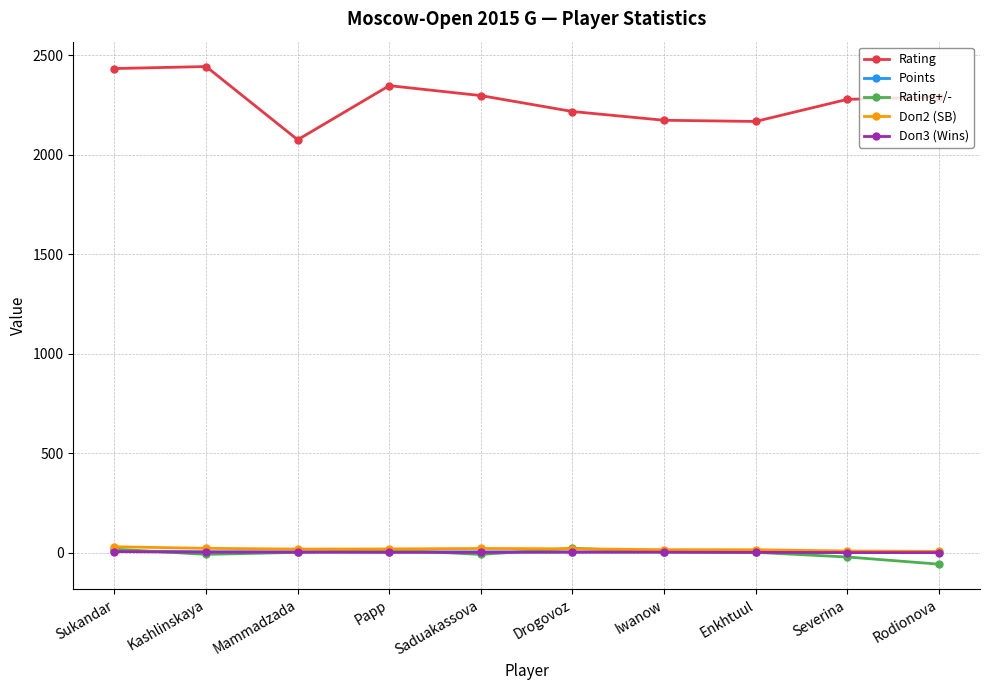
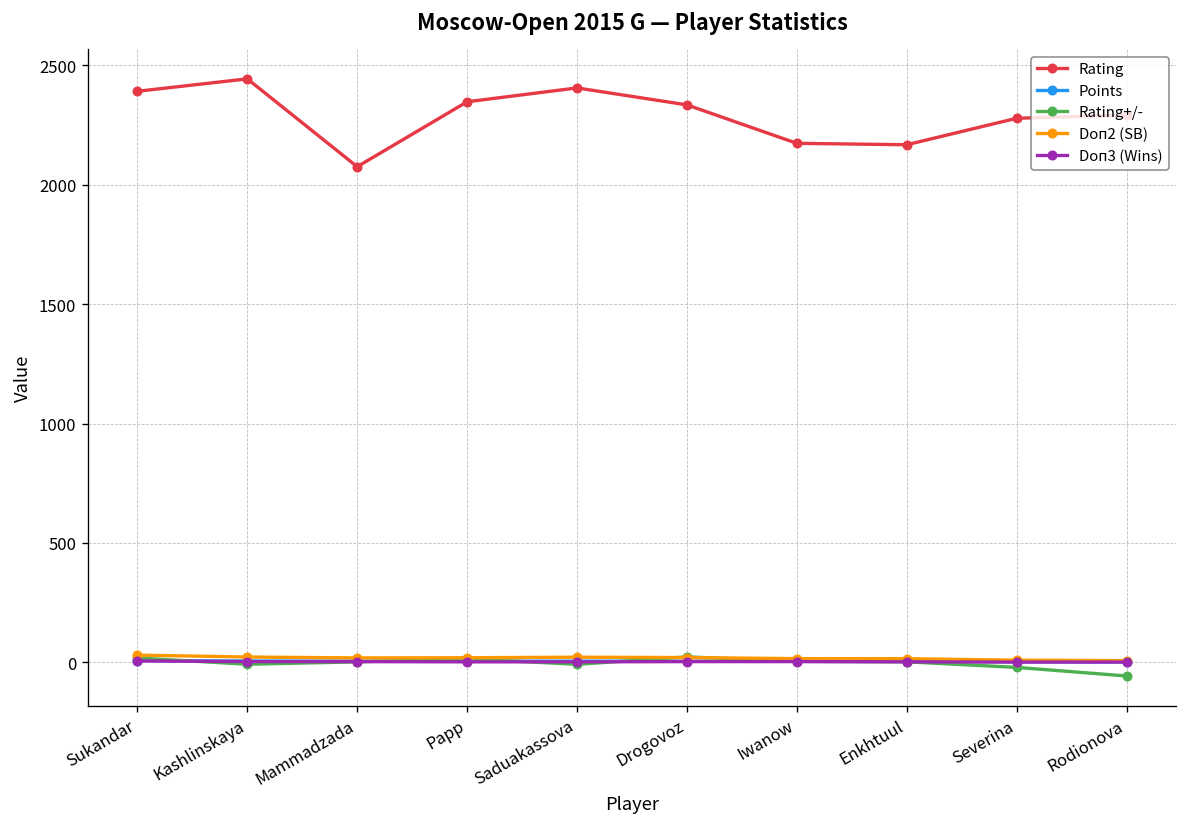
Rating, Sukandar: 2430 -> 2390
Rating, Saduakassova: 2300 -> 2410
Rating, Drogovoz: 2220 -> 2340
